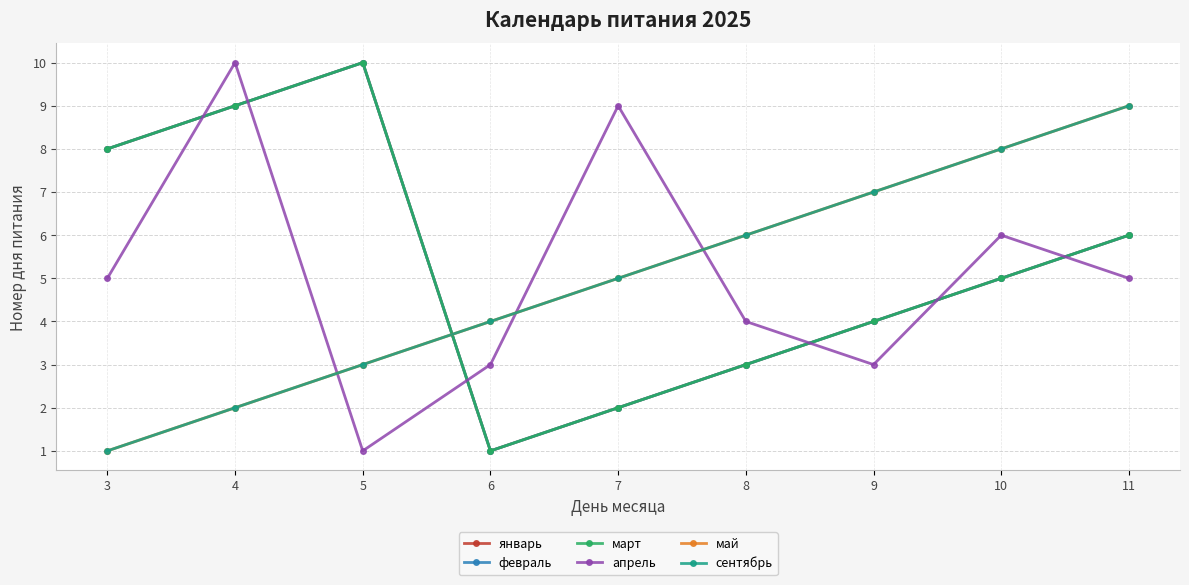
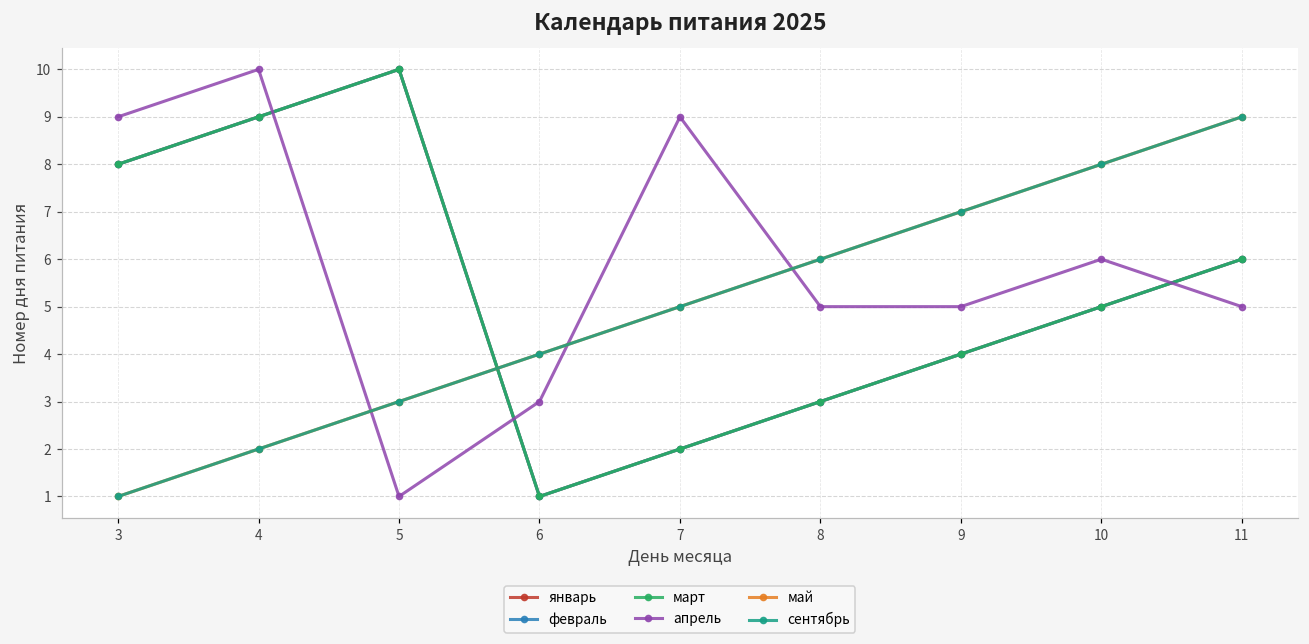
апрель, 3: 5 -> 9
апрель, 8: 4 -> 5
апрель, 9: 3 -> 5
